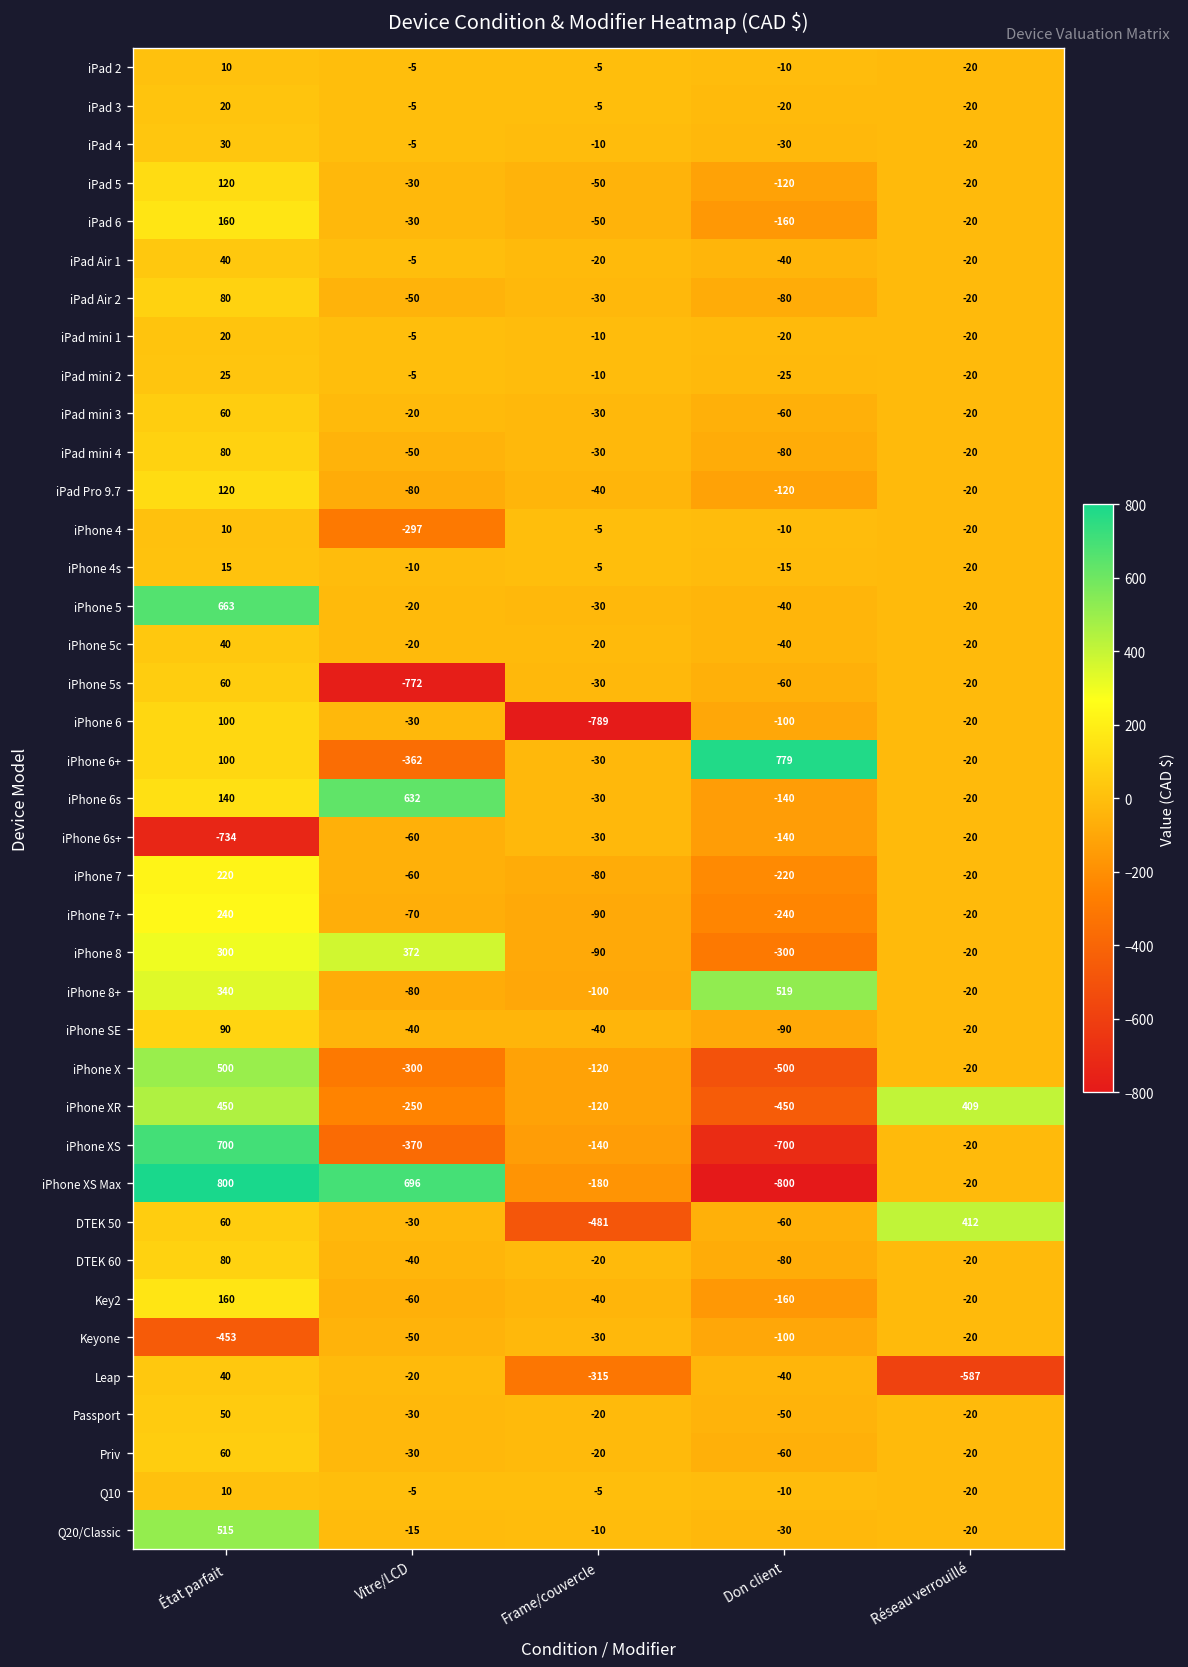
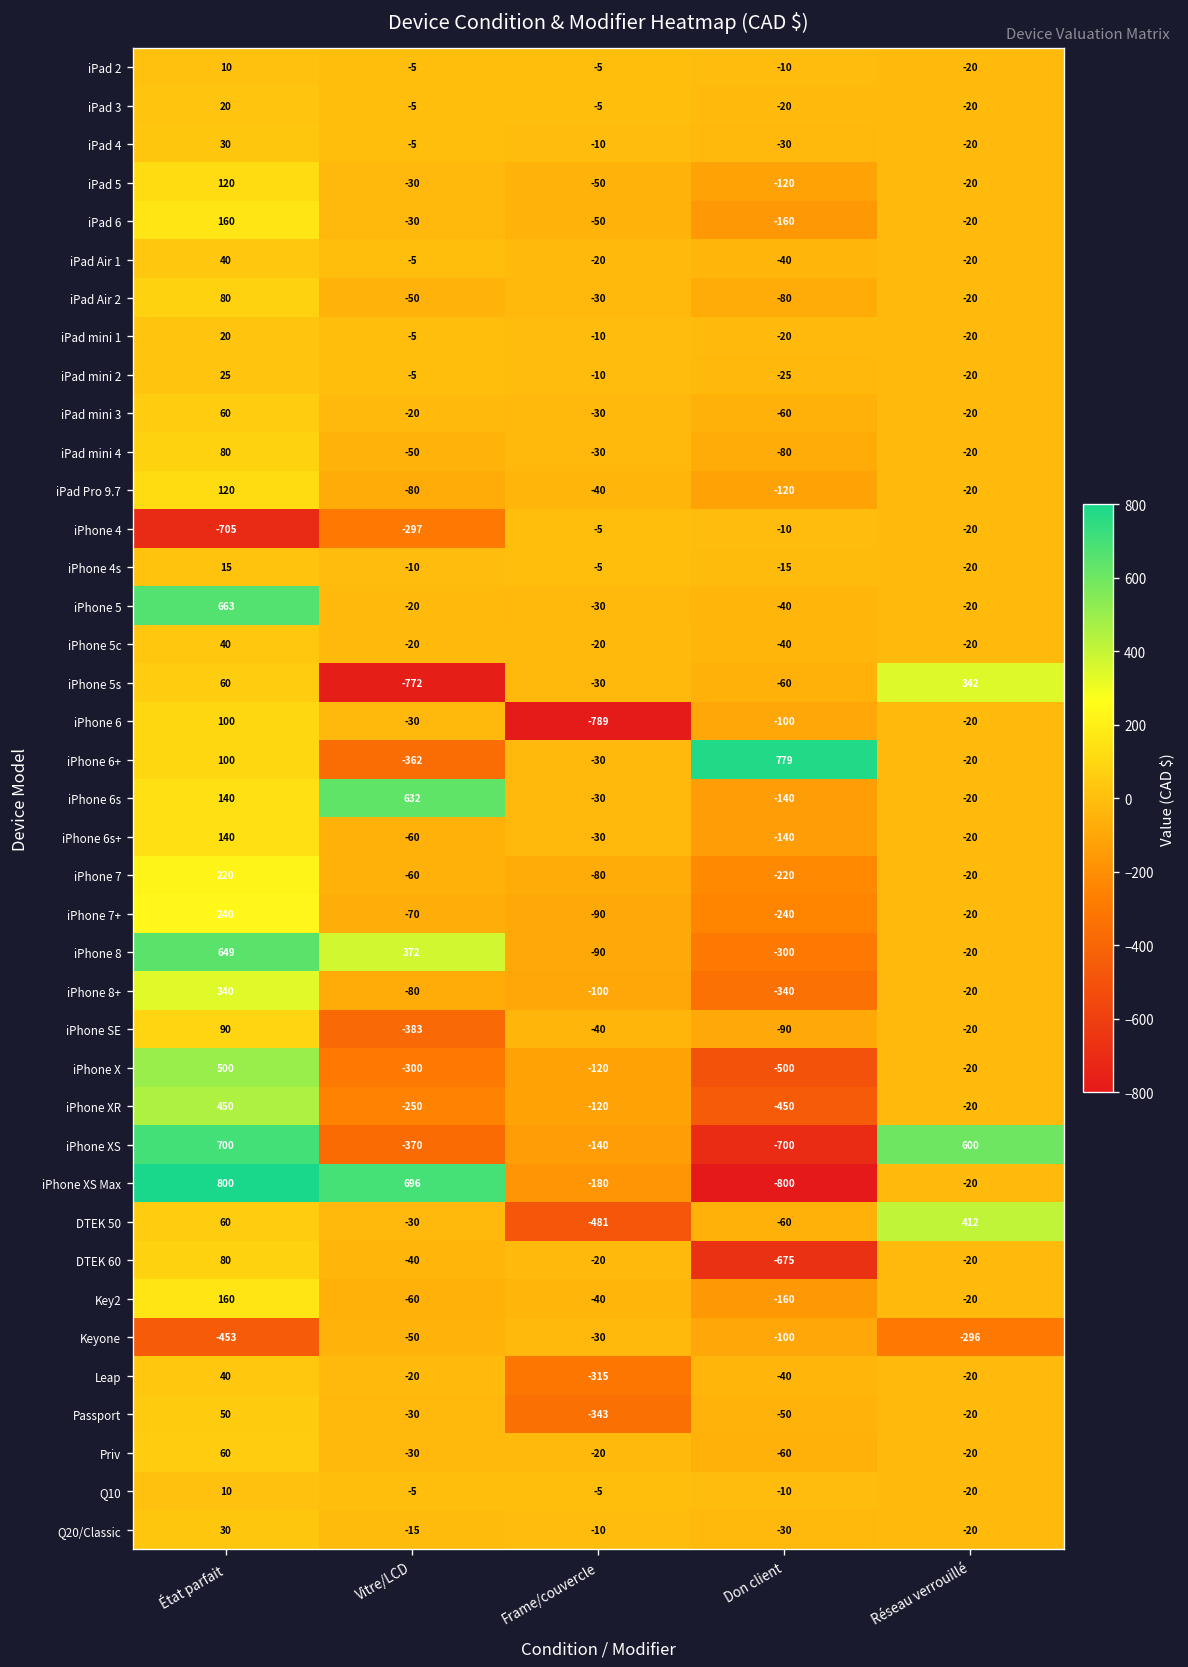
iPhone 4, État parfait: 10 -> -705
iPhone 5s, Réseau verrouillé: -20 -> 342
iPhone 6s+, État parfait: -734 -> 140
iPhone 8, État parfait: 300 -> 649
iPhone 8+, Don client: 519 -> -340
iPhone SE, Vitre/LCD: -40 -> -383
iPhone XR, Réseau verrouillé: 409 -> -20
iPhone XS, Réseau verrouillé: -20 -> 600
DTEK 60, Don client: -80 -> -675
Keyone, Réseau verrouillé: -20 -> -296
Leap, Réseau verrouillé: -587 -> -20
Passport, Frame/couvercle: -20 -> -343
Q20/Classic, État parfait: 515 -> 30
